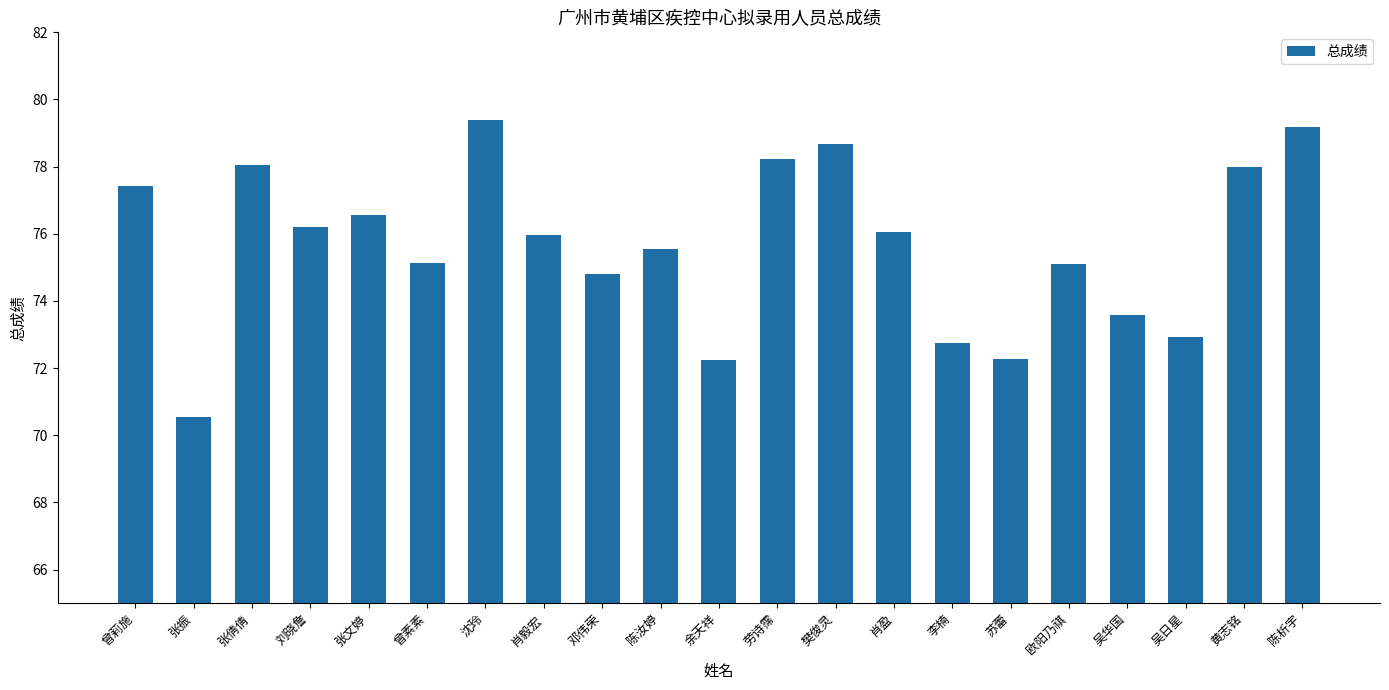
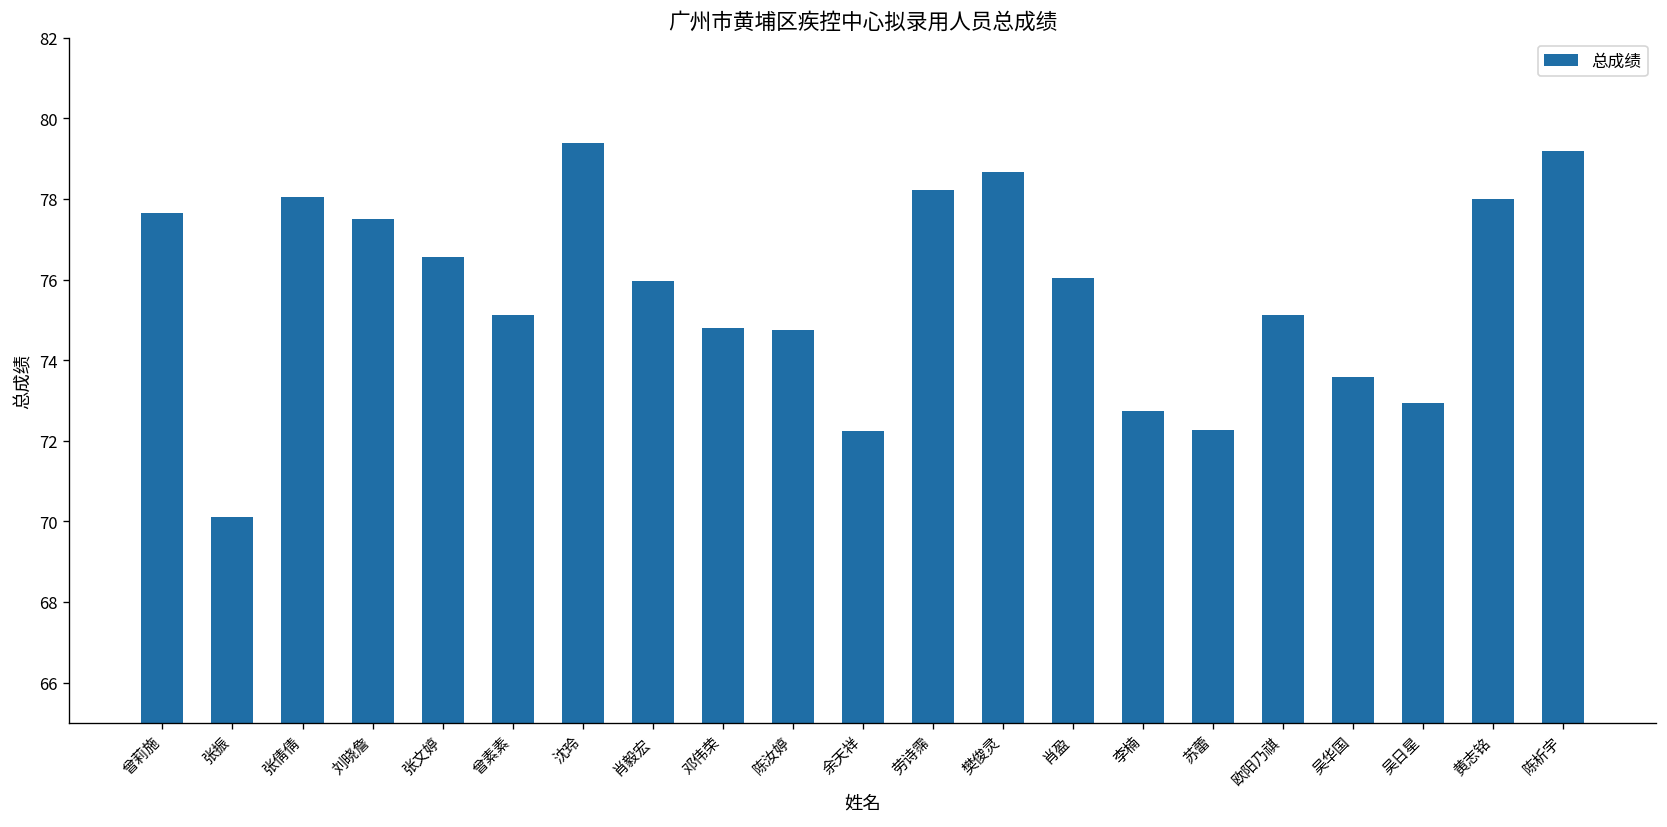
曾莉施: 77.4 -> 77.7
张振: 70.6 -> 70.1
刘晓詹: 76.2 -> 77.5
陈汝婷: 75.6 -> 74.7
